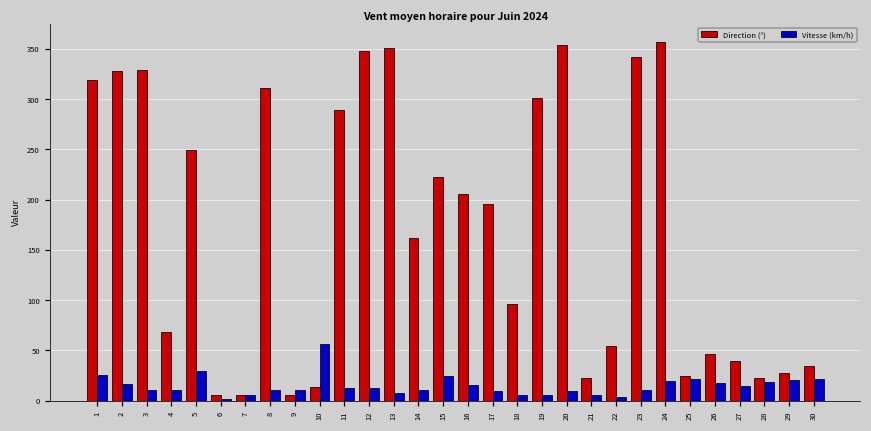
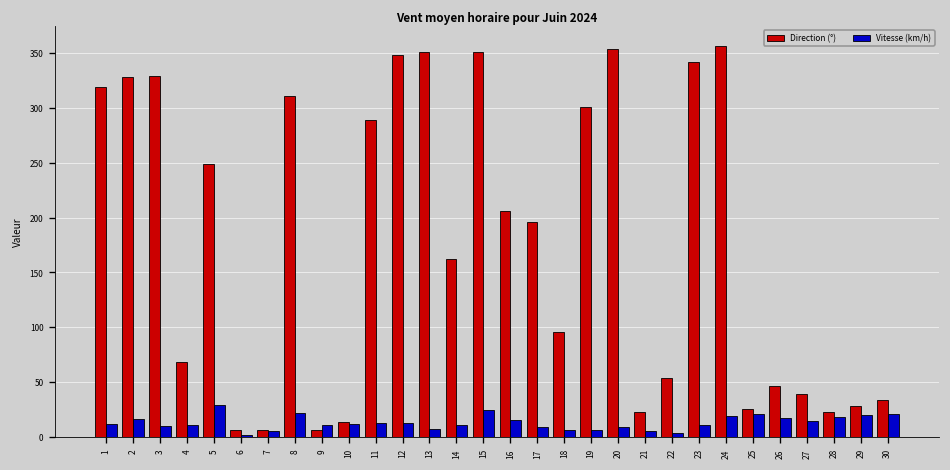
Vitesse (km/h), 1: 30 -> 10
Vitesse (km/h), 8: 10 -> 20
Vitesse (km/h), 10: 60 -> 10
Direction (°), 15: 220 -> 350
